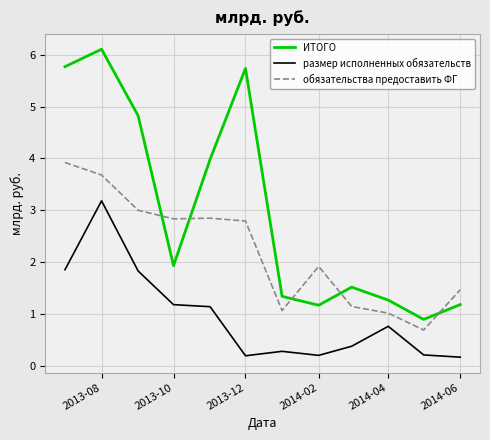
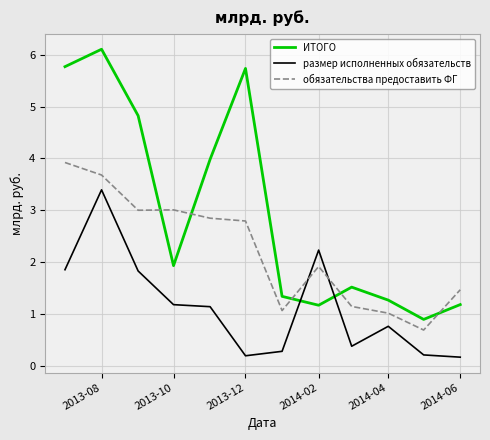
размер исполненных обязательств, 2013-08: 3.2 -> 3.4
обязательства предоставить ФГ, 2013-10: 2.8 -> 3.0
размер исполненных обязательств, 2014-02: 0.2 -> 2.2
